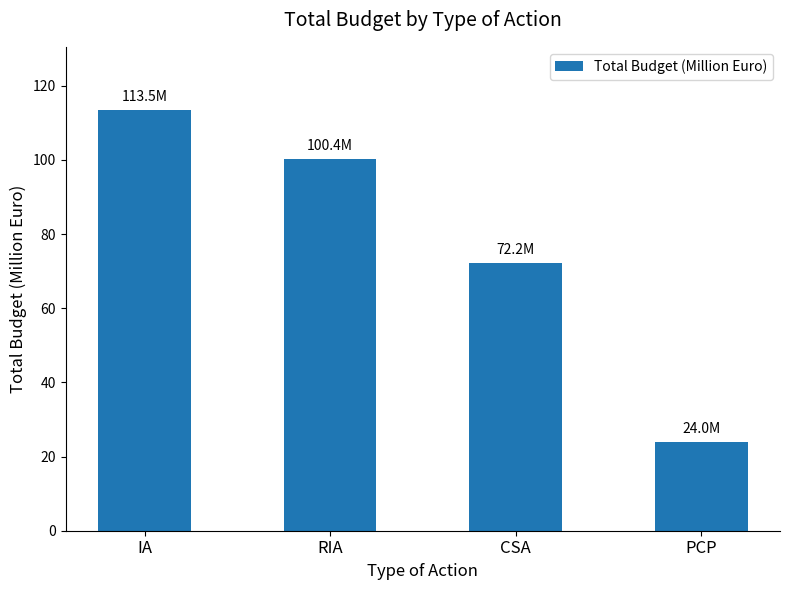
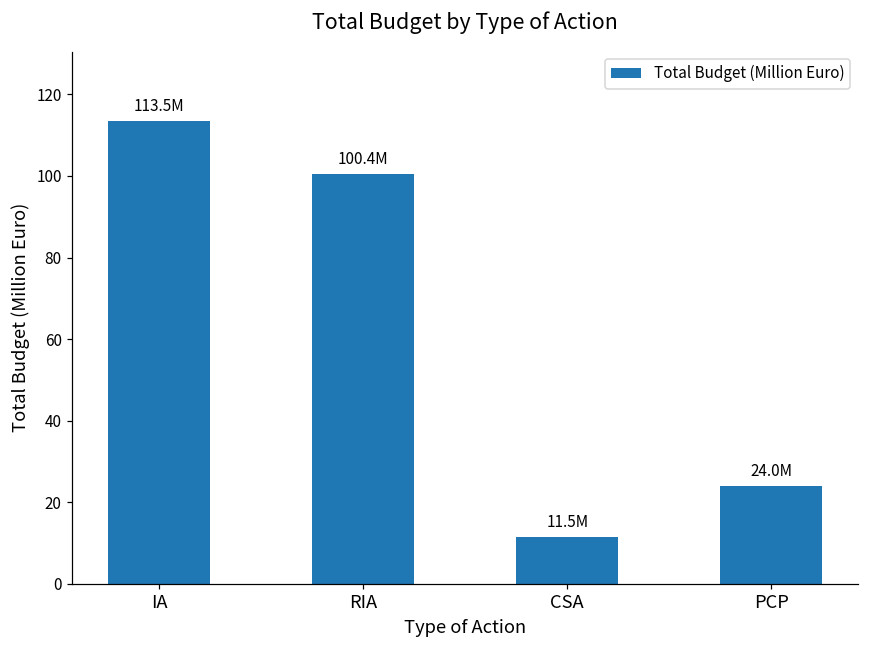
CSA: 72.2M -> 11.5M
